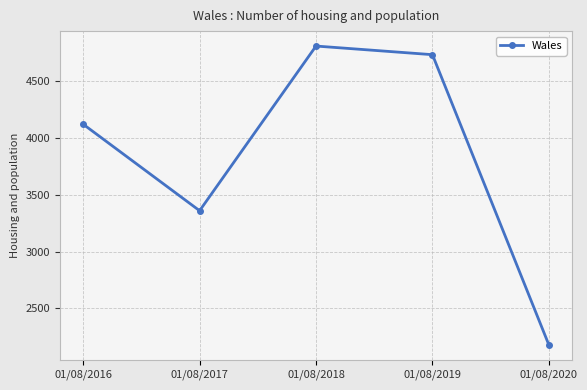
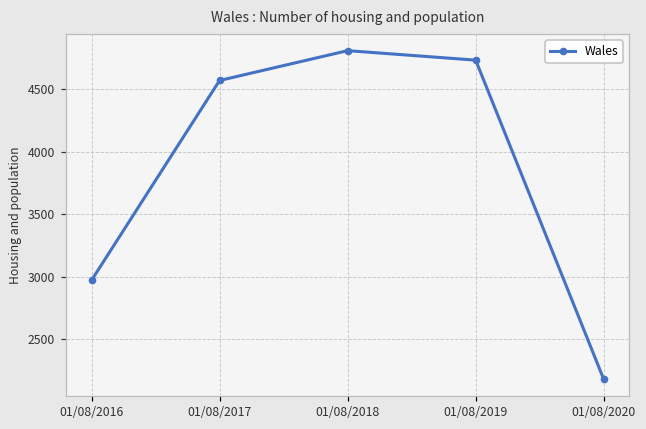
01/08/2016: 4120 -> 2970
01/08/2017: 3360 -> 4570
